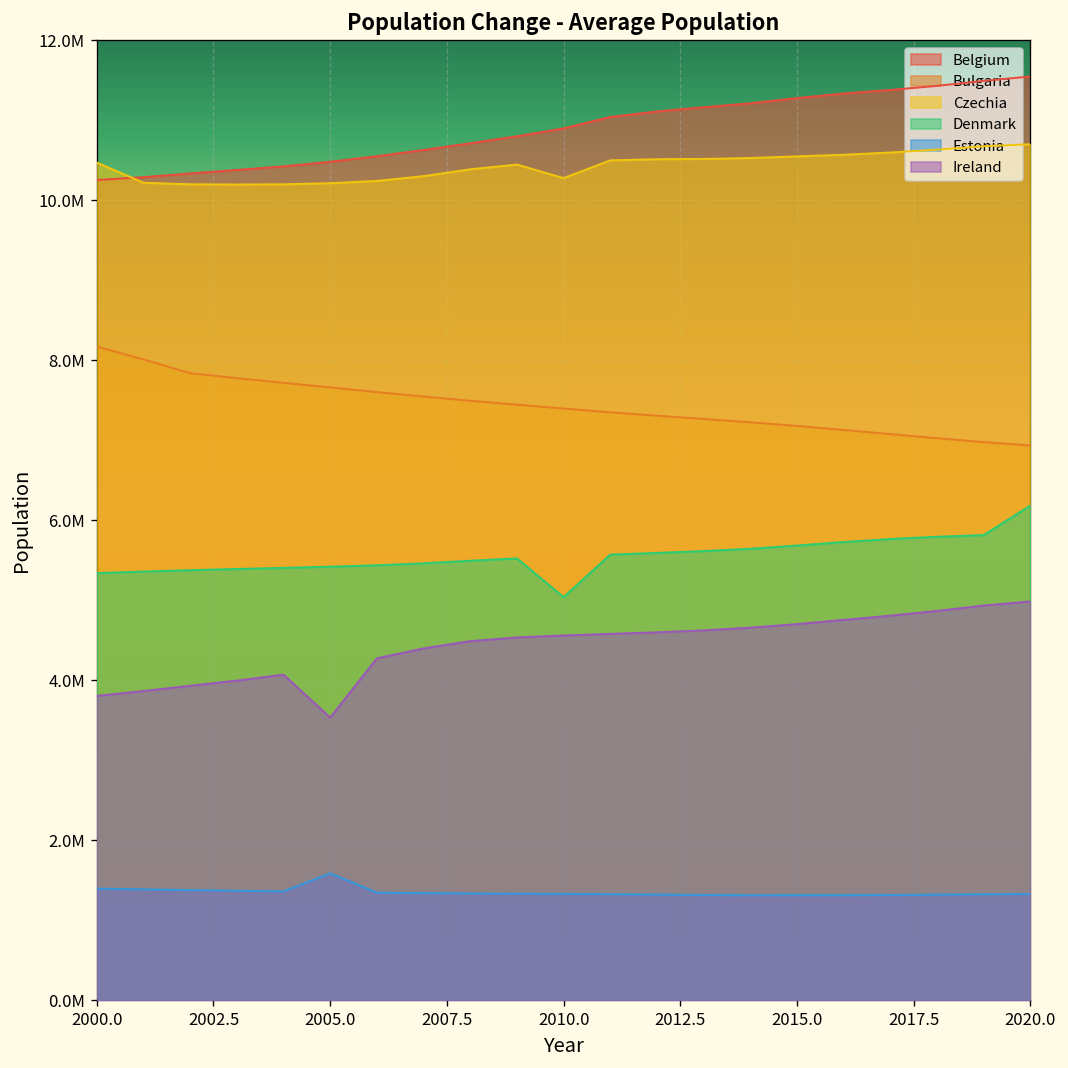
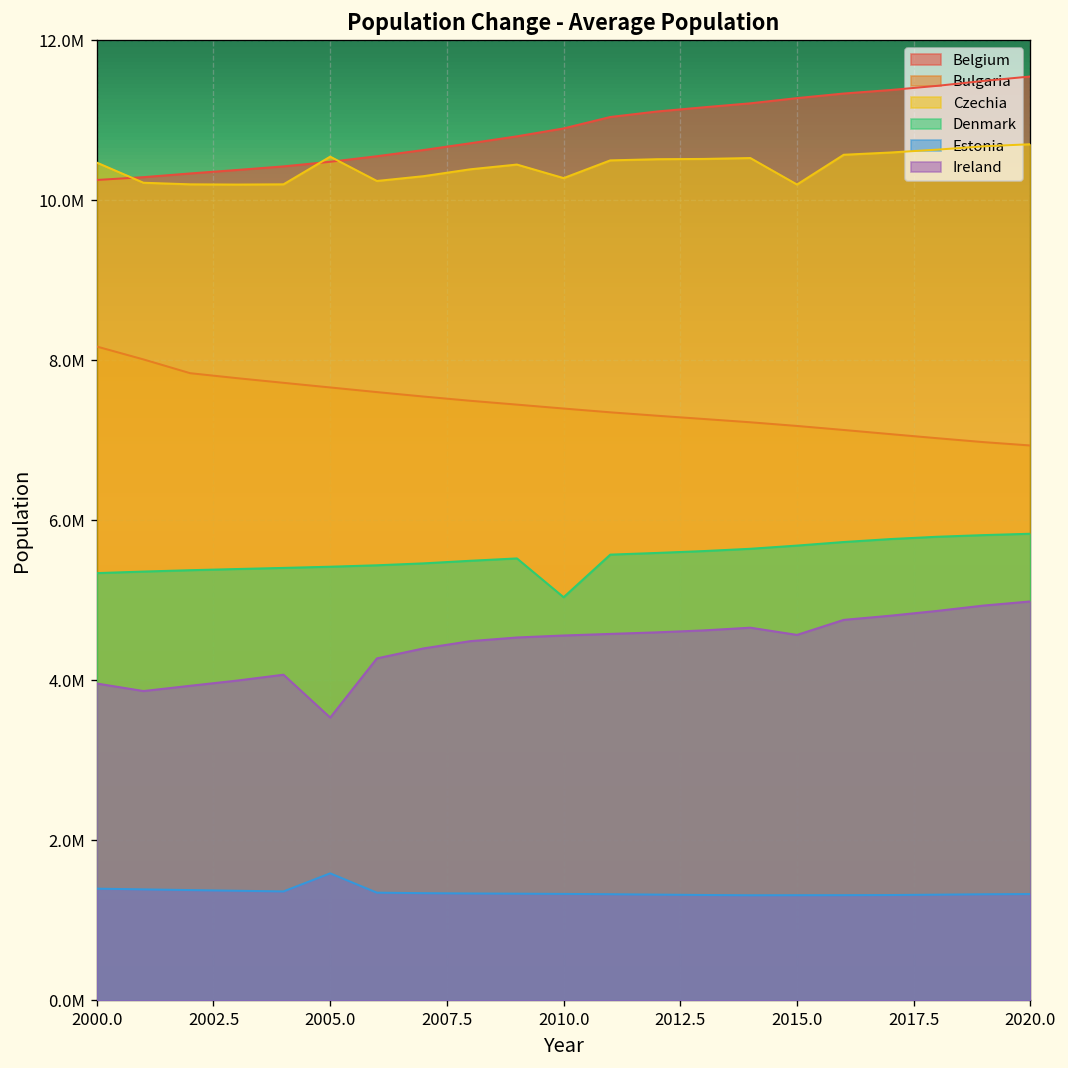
Ireland, 2000.0: 3800000 -> 4000000
Czechia, 2005.0: 10200000 -> 10500000
Czechia, 2015.0: 10500000 -> 10200000
Ireland, 2015.0: 4700000 -> 4600000
Denmark, 2020.0: 6200000 -> 5800000
